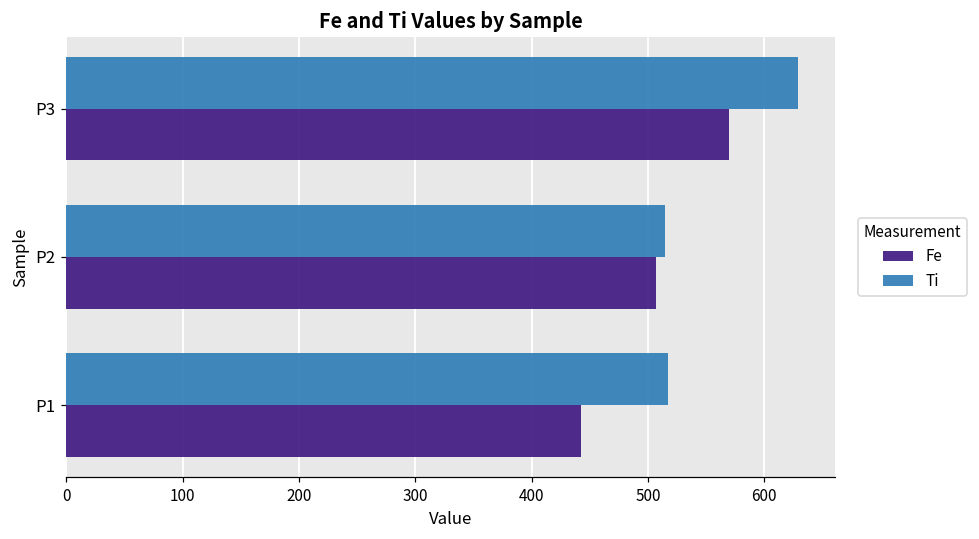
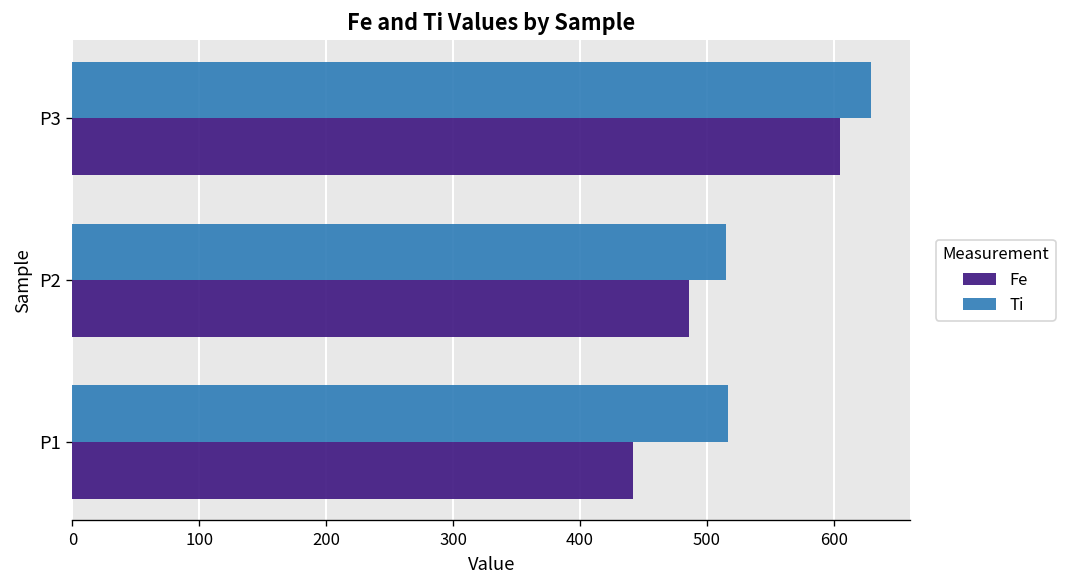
Fe, P3: 570 -> 605
Fe, P2: 507 -> 486
